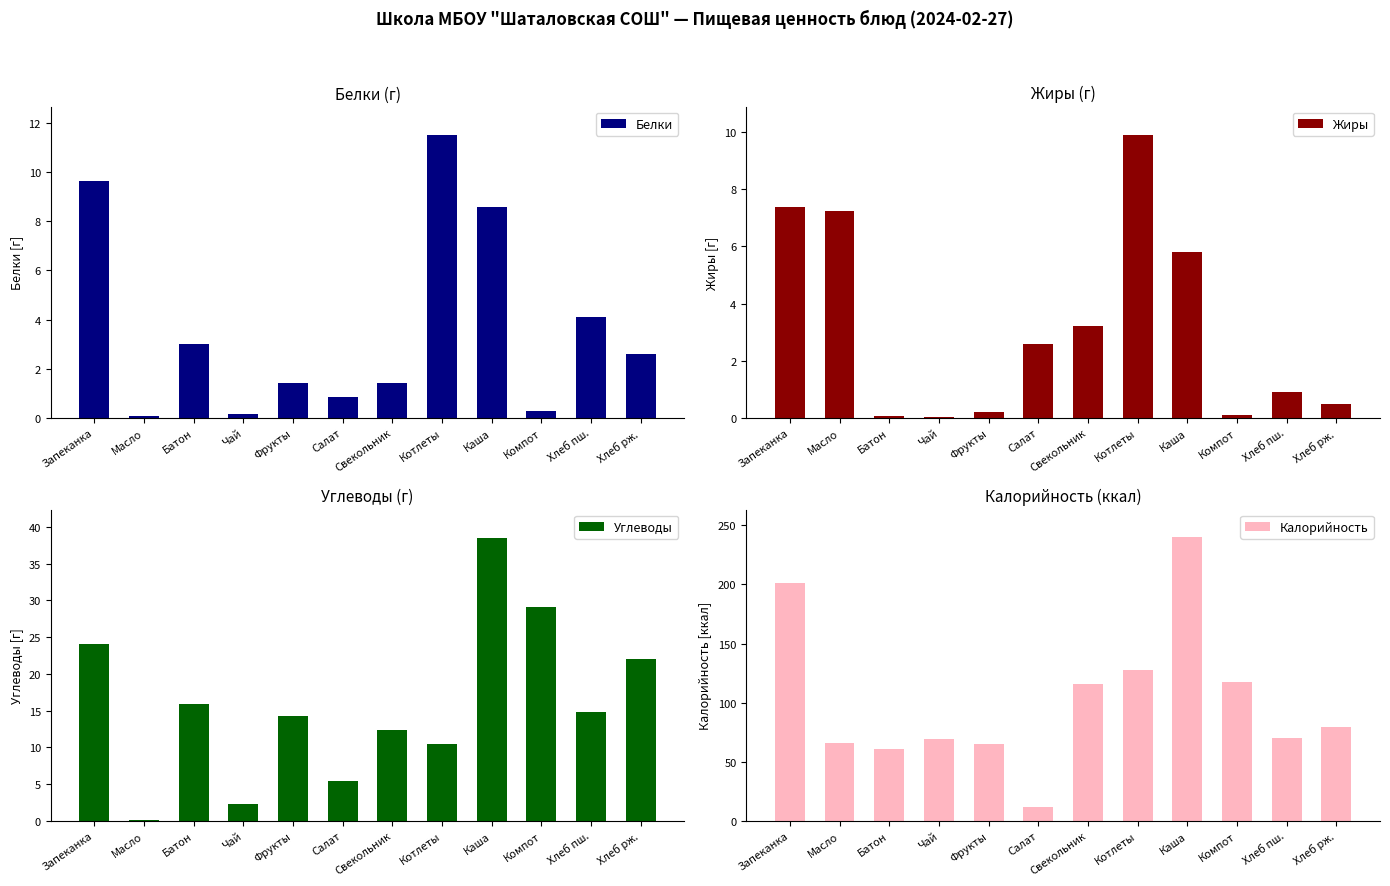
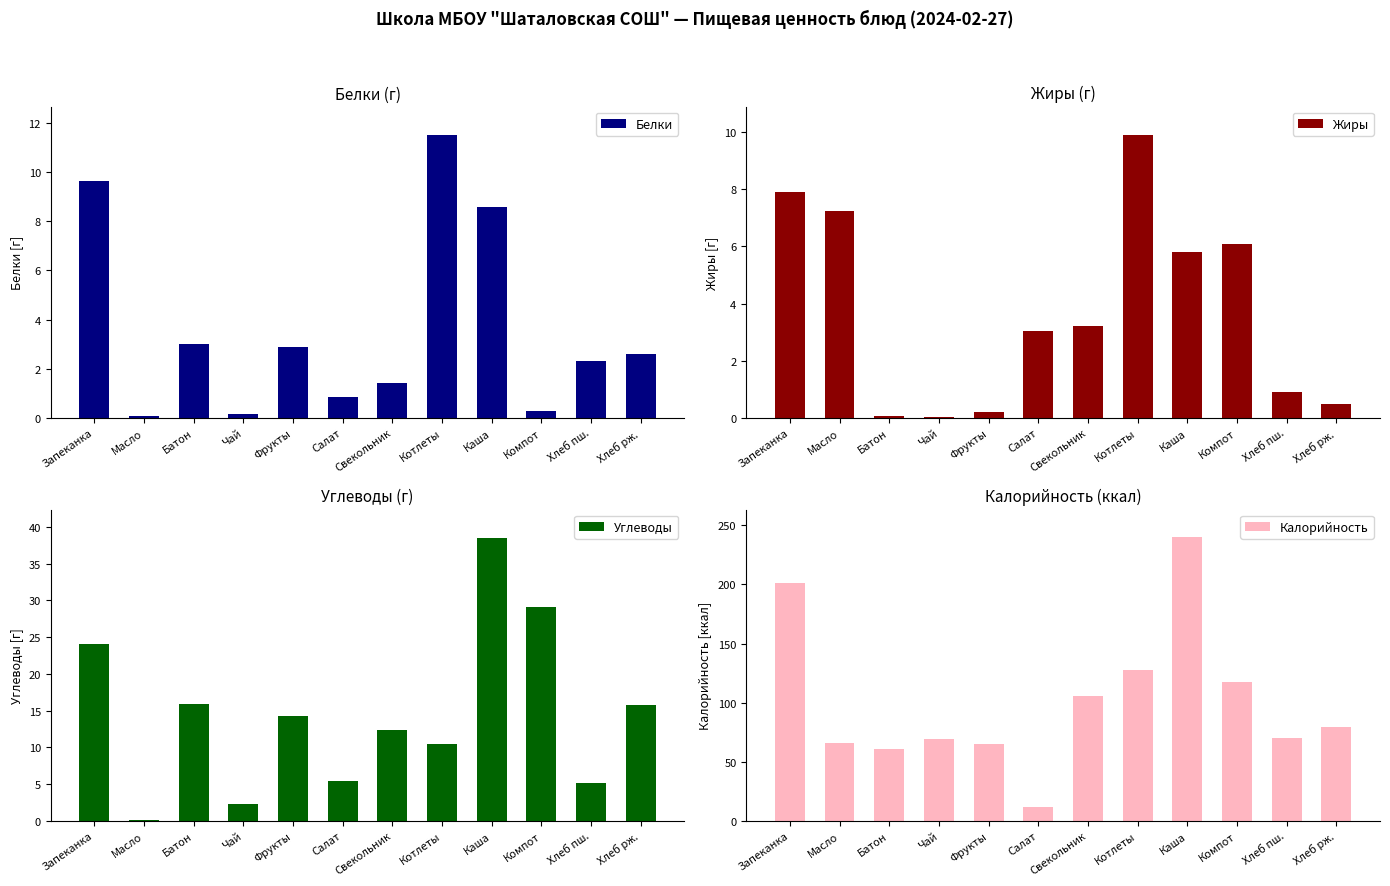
Белки (г), Фрукты: 1.4 -> 2.9
Белки (г), Хлеб пш.: 4.1 -> 2.3
Жиры (г), Запеканка: 7.4 -> 7.9
Жиры (г), Салат: 2.6 -> 3.1
Жиры (г), Компот: 0.1 -> 6.1
Углеводы (г), Хлеб пш.: 15 -> 5
Углеводы (г), Хлеб рж.: 22 -> 16
Калорийность (ккал), Свекольник: 116 -> 106
